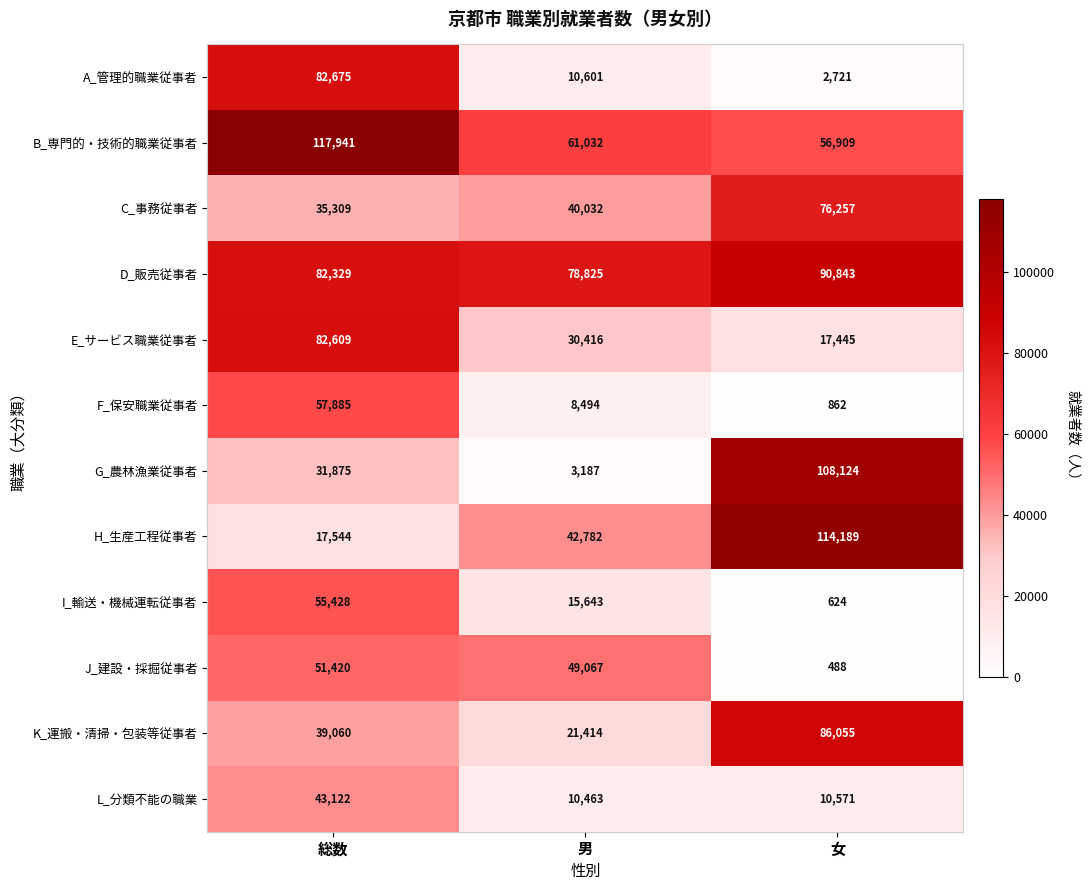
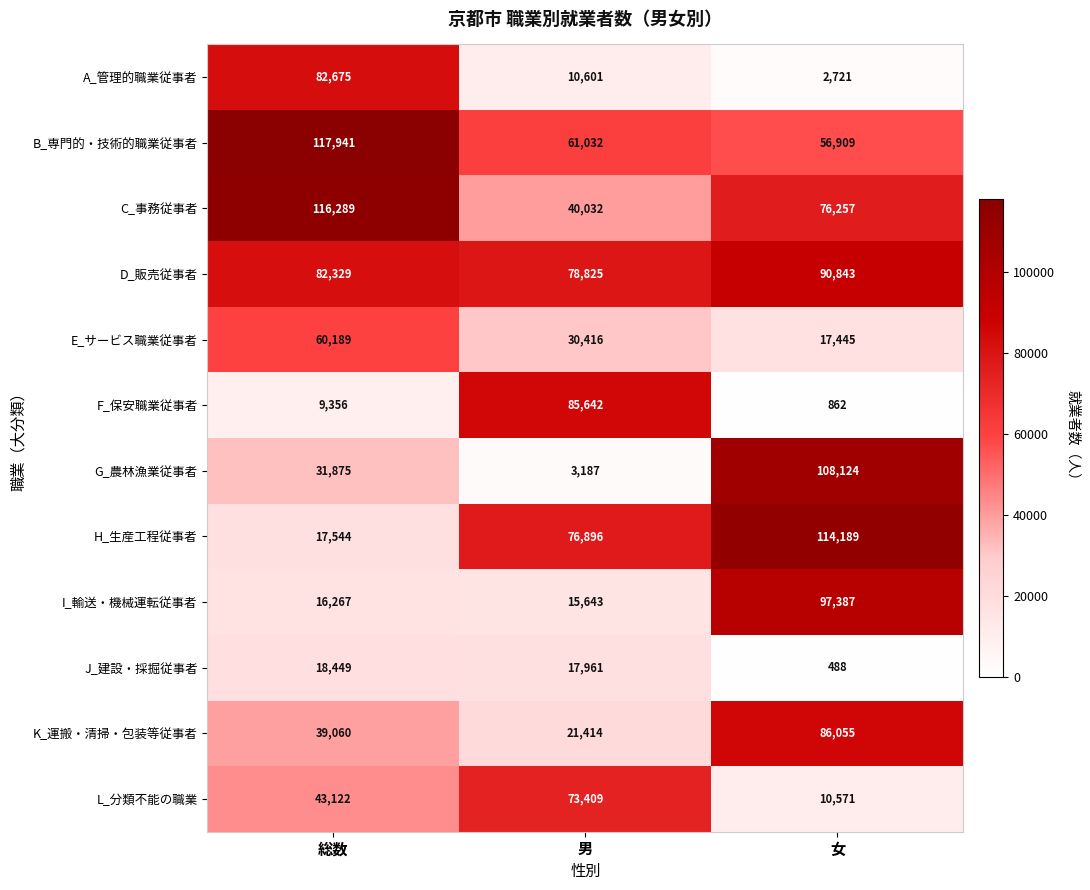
C_事務従事者, 総数: 35,309 -> 116,289
E_サービス職業従事者, 総数: 82,609 -> 60,189
F_保安職業従事者, 総数: 57,885 -> 9,356
F_保安職業従事者, 男: 8,494 -> 85,642
H_生産工程従事者, 男: 42,782 -> 76,896
I_輸送・機械運転従事者, 総数: 55,428 -> 16,267
I_輸送・機械運転従事者, 女: 624 -> 97,387
J_建設・採掘従事者, 総数: 51,420 -> 18,449
J_建設・採掘従事者, 男: 49,067 -> 17,961
L_分類不能の職業, 男: 10,463 -> 73,409
